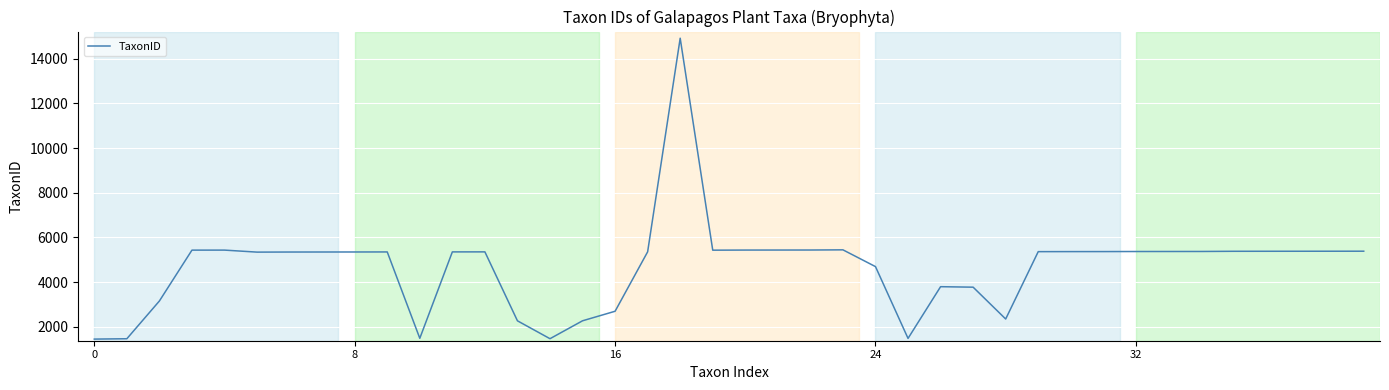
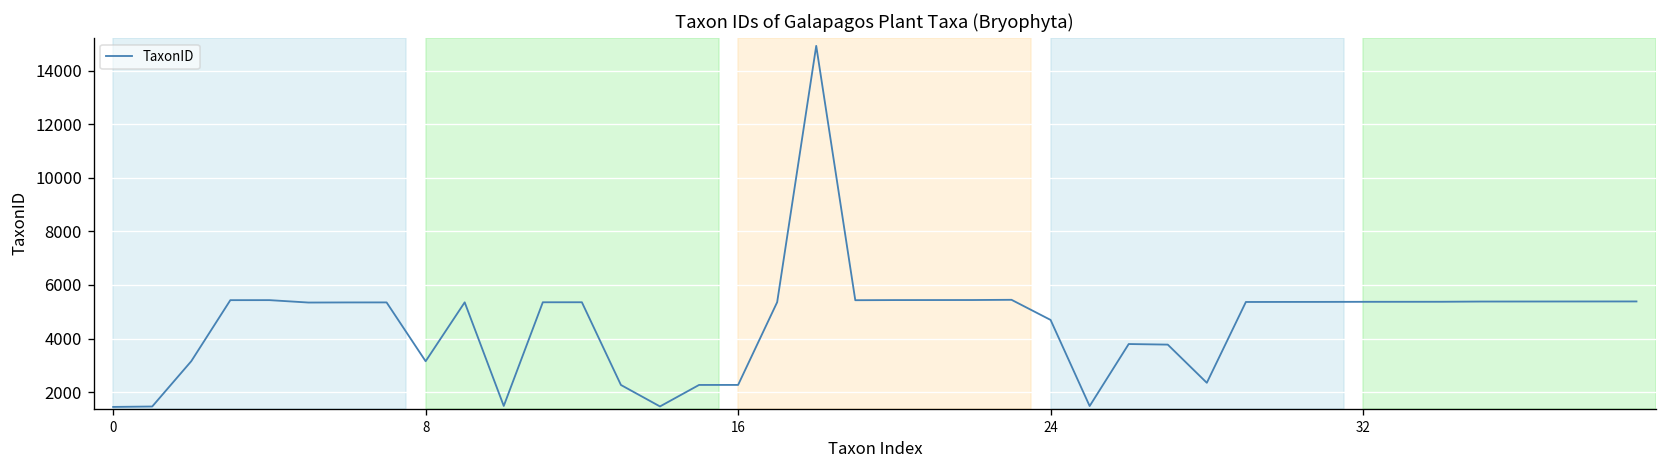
8: 5400 -> 3200
16: 2700 -> 2300
